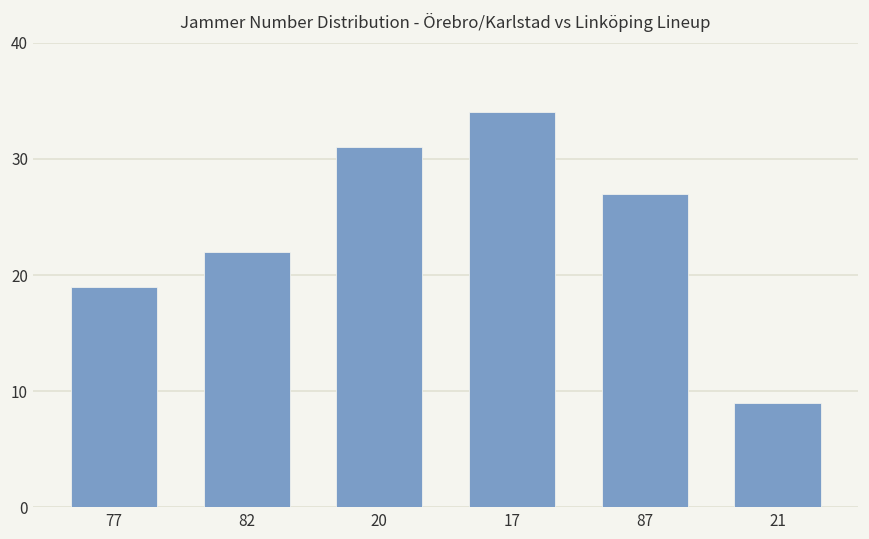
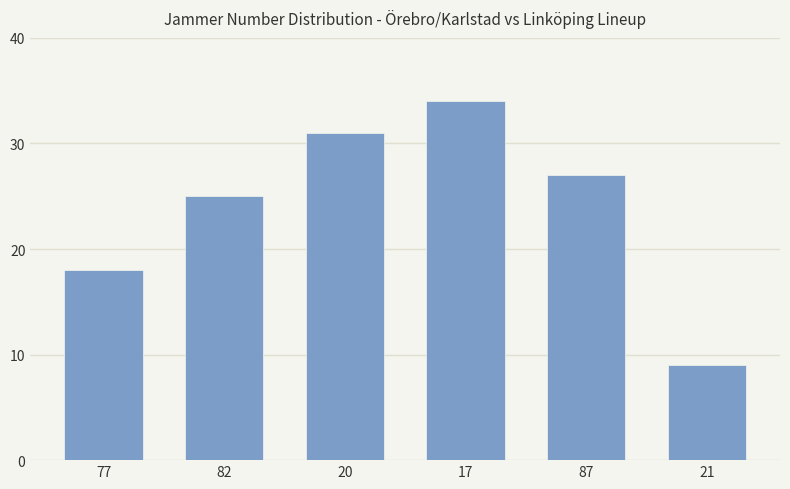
77: 19 -> 18
82: 22 -> 25
